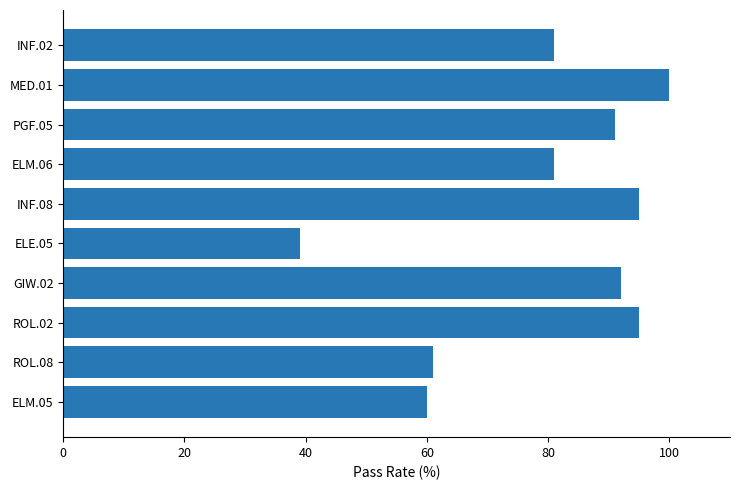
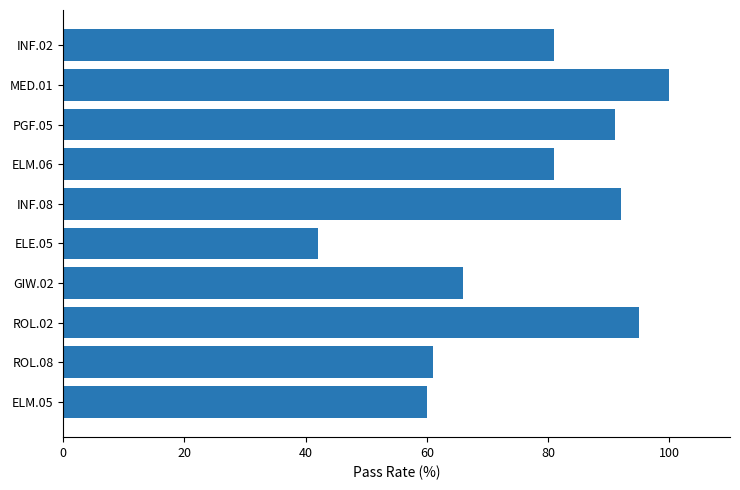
INF.08: 95 -> 92
ELE.05: 39 -> 42
GIW.02: 92 -> 66
